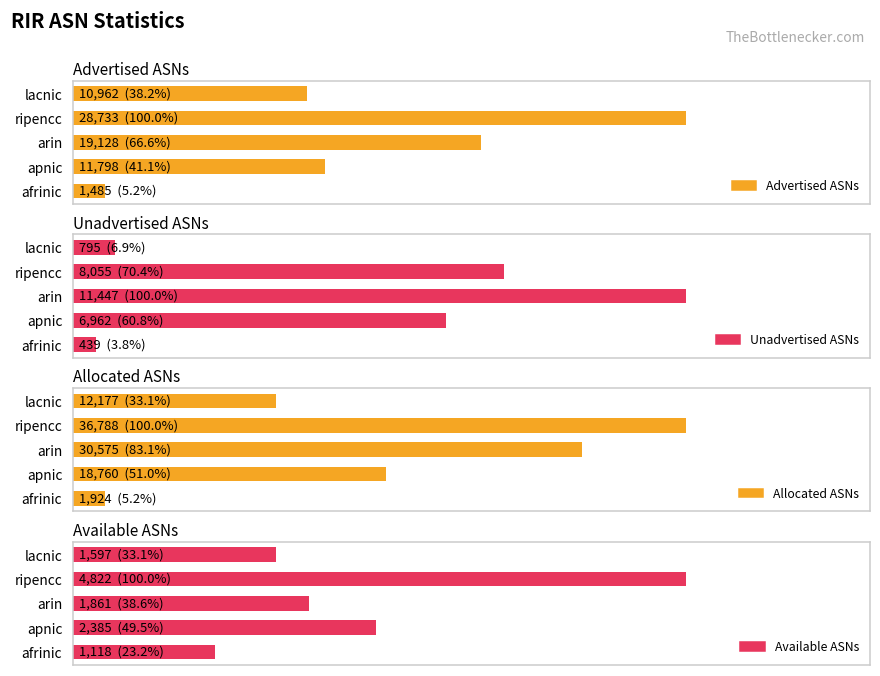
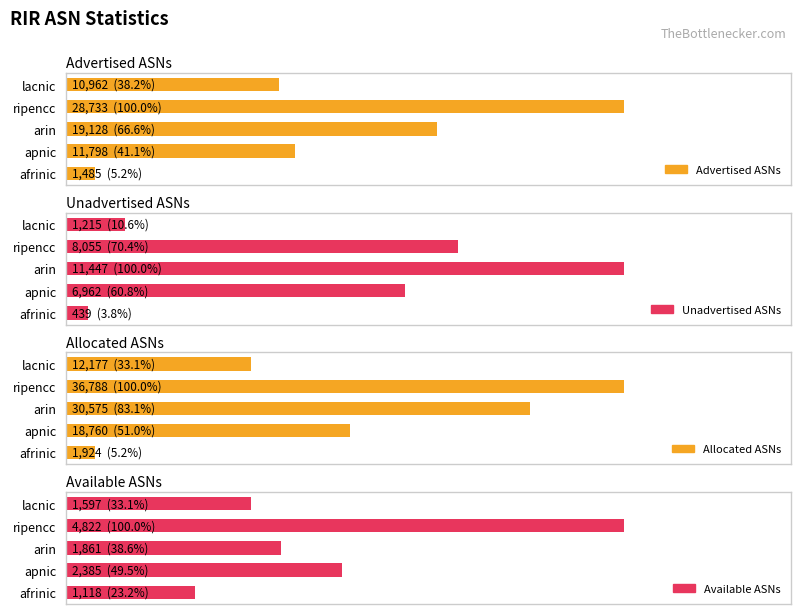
Unadvertised ASNs, lacnic: 795 (6.9%) -> 1,215 (10.6%)
